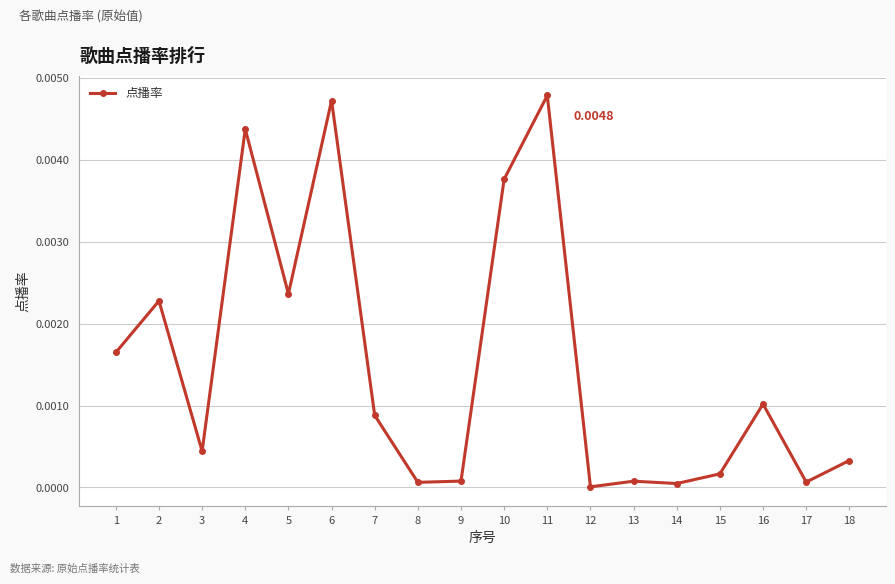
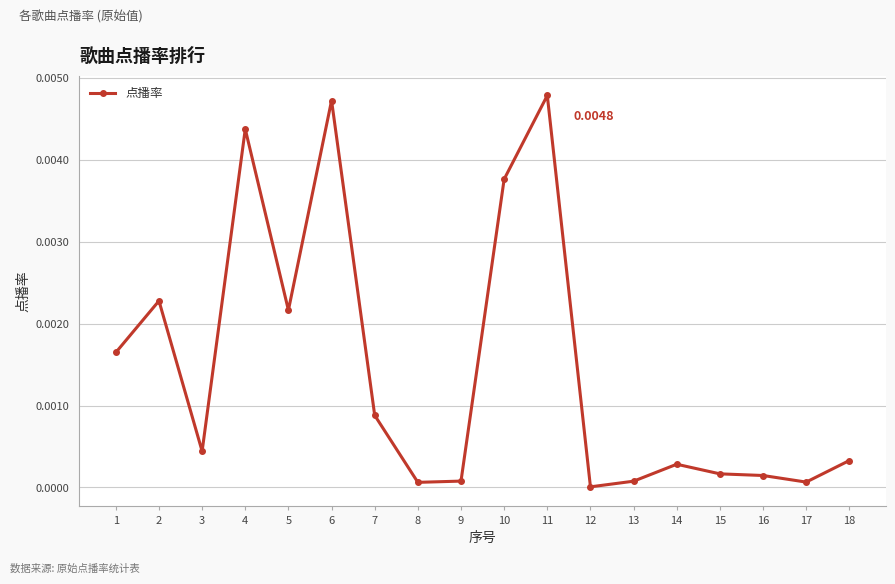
5: 0.0024 -> 0.0022
14: 0.0000 -> 0.0003
16: 0.0010 -> 0.0001
